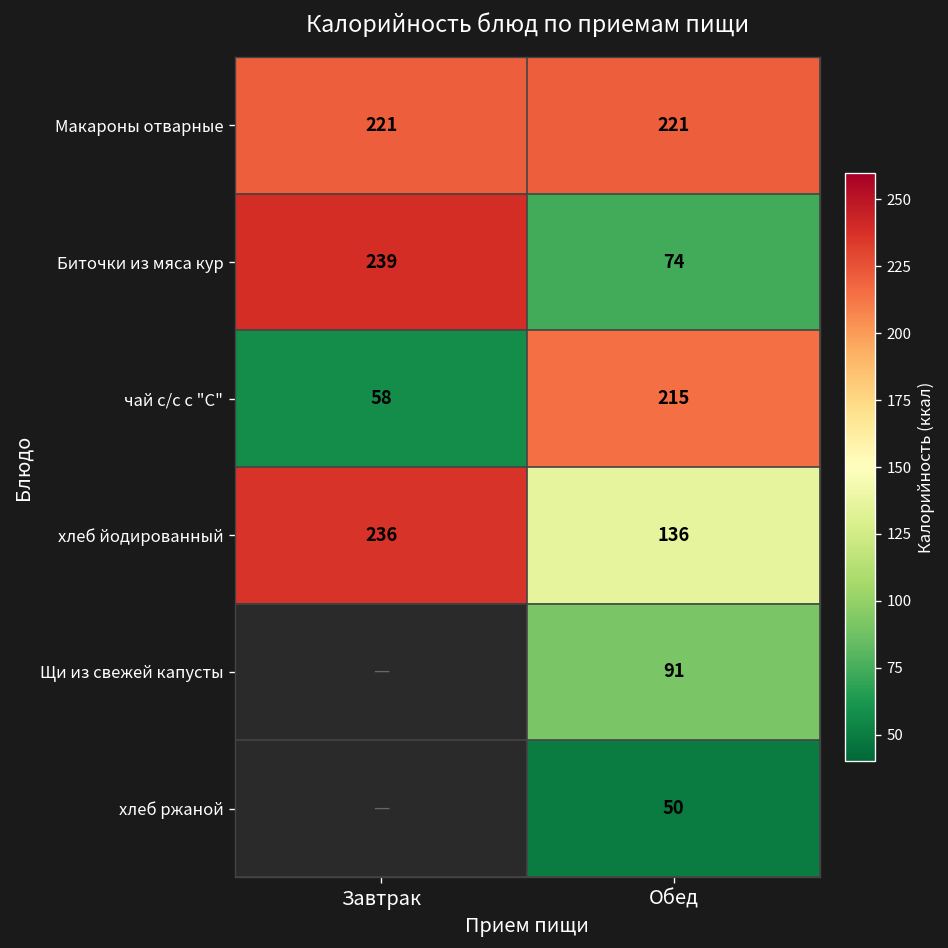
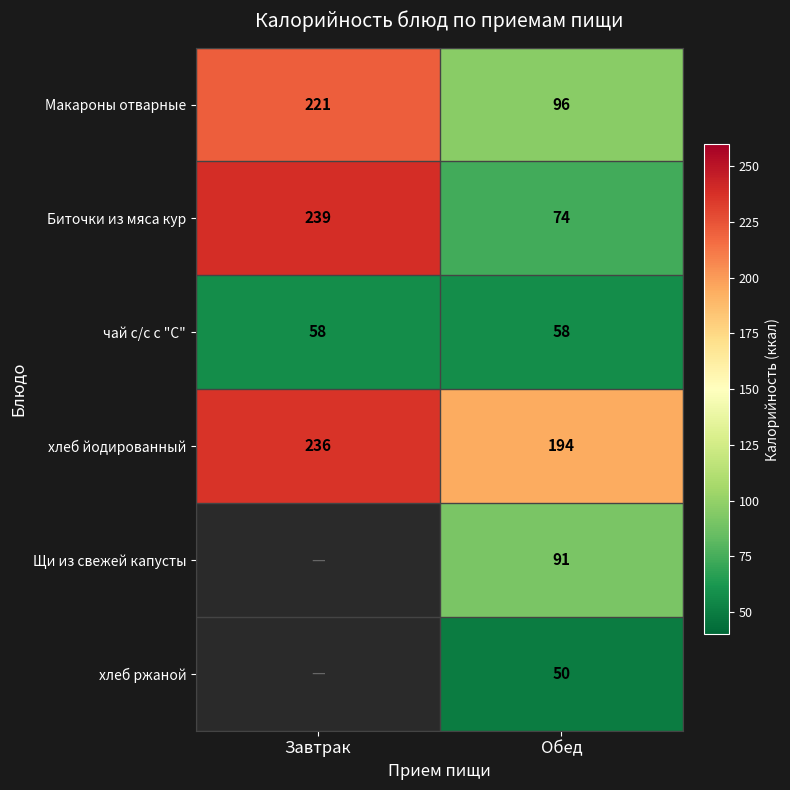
Макароны отварные, Обед: 221 -> 96
чай с/с с "С", Обед: 215 -> 58
хлеб йодированный, Обед: 136 -> 194
